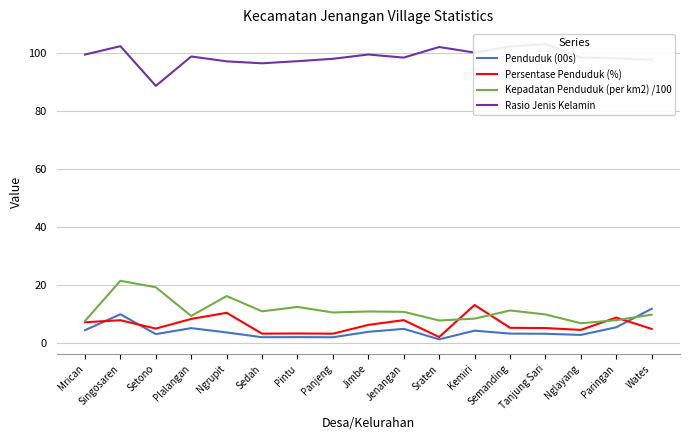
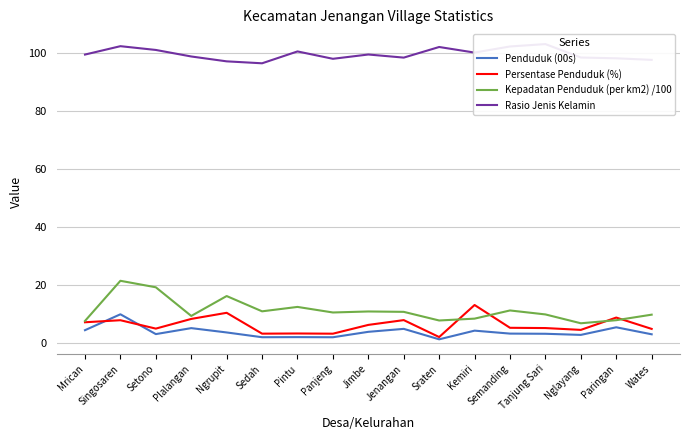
Rasio Jenis Kelamin, Setono: 89 -> 101
Rasio Jenis Kelamin, Pintu: 97 -> 101
Penduduk (00s), Wates: 12 -> 3
